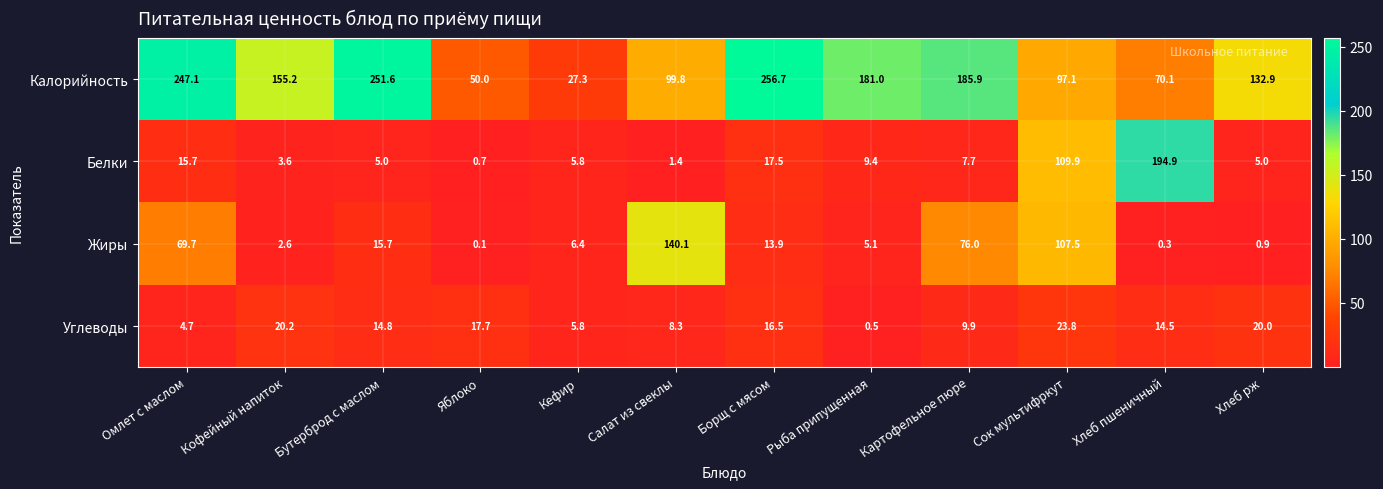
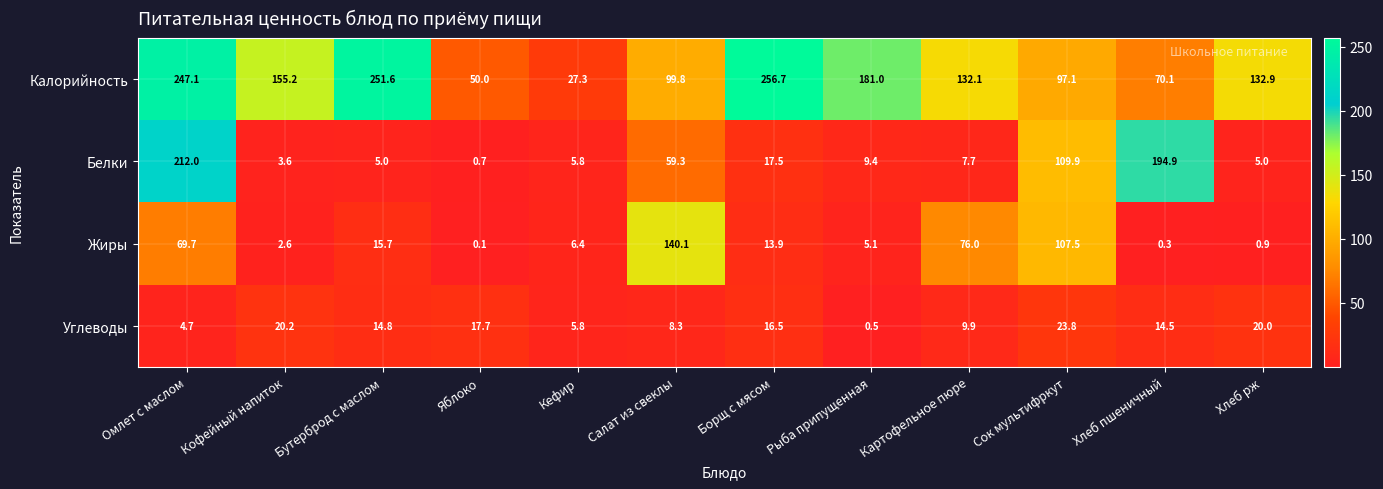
Калорийность, Картофельное пюре: 185.9 -> 132.1
Белки, Омлет с маслом: 15.7 -> 212.0
Белки, Салат из свеклы: 1.4 -> 59.3
